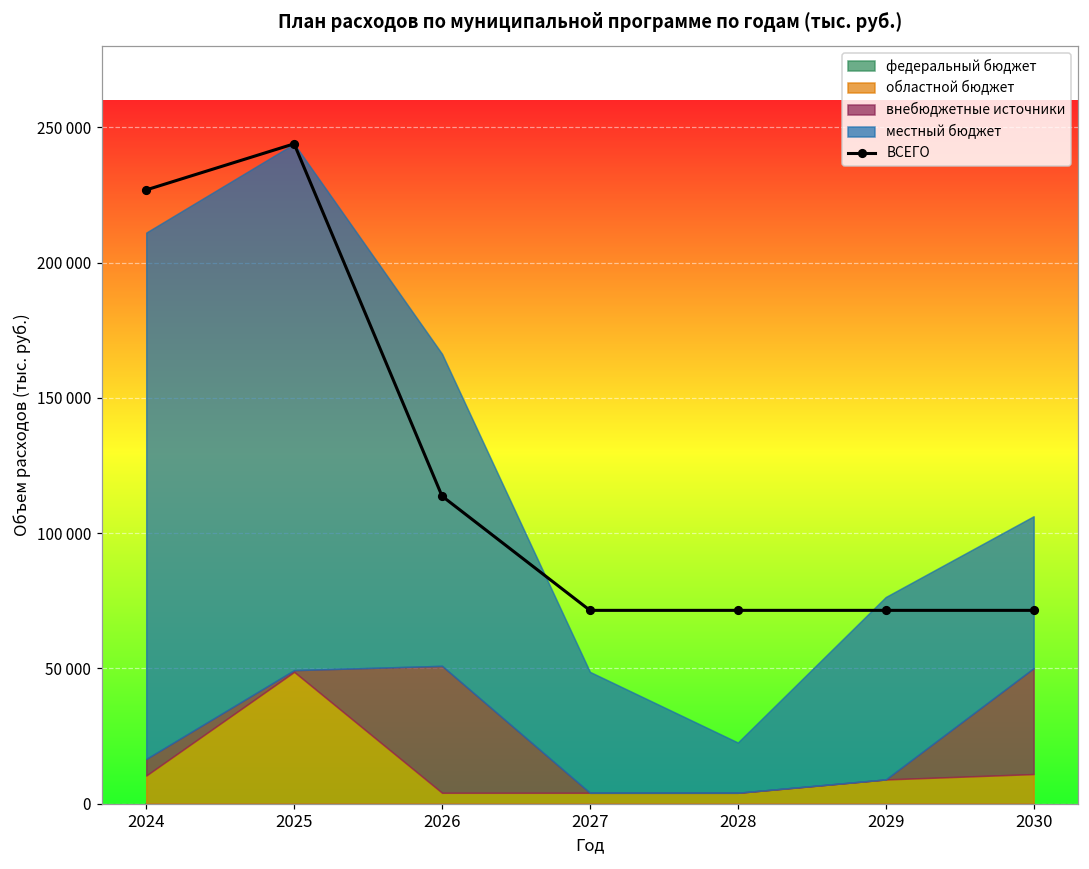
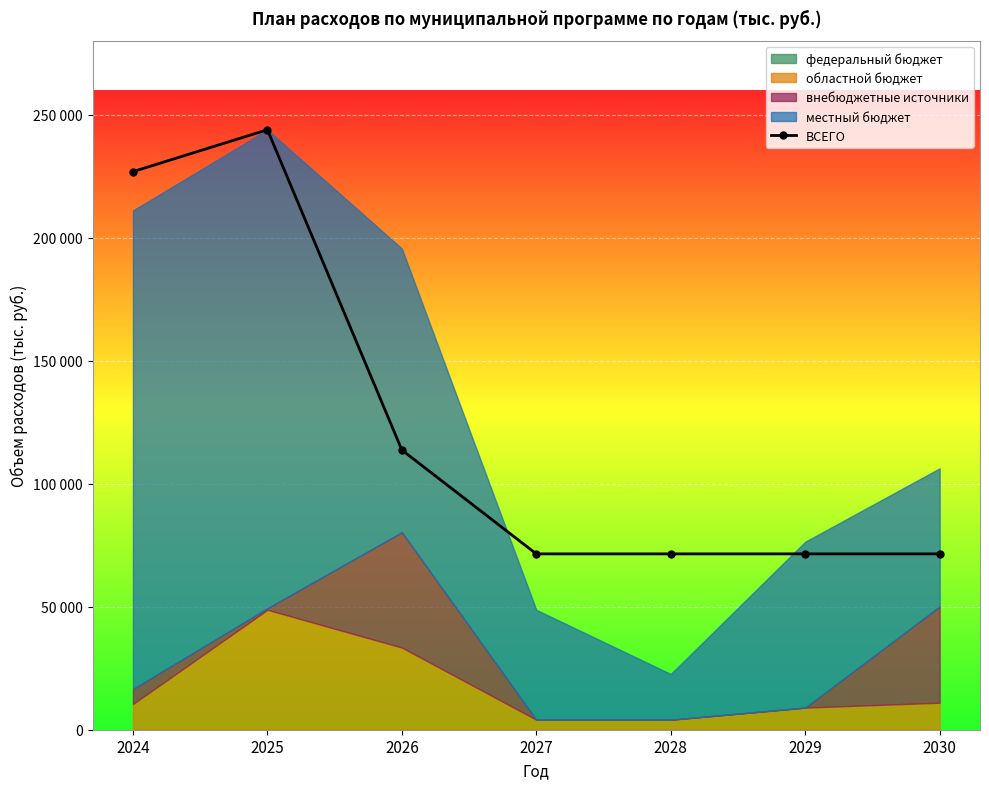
областной бюджет, 2026: 4000 -> 33000
